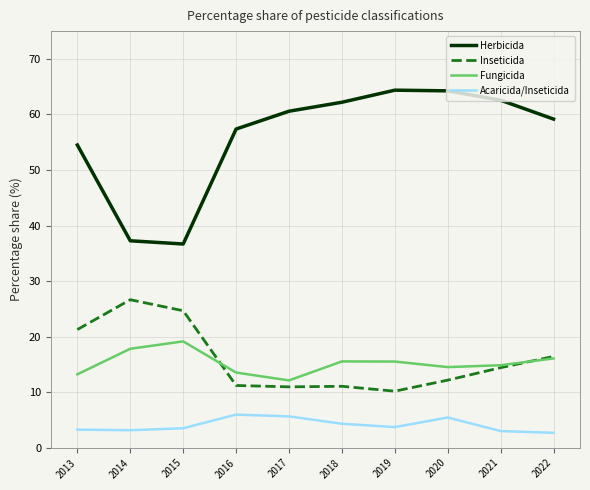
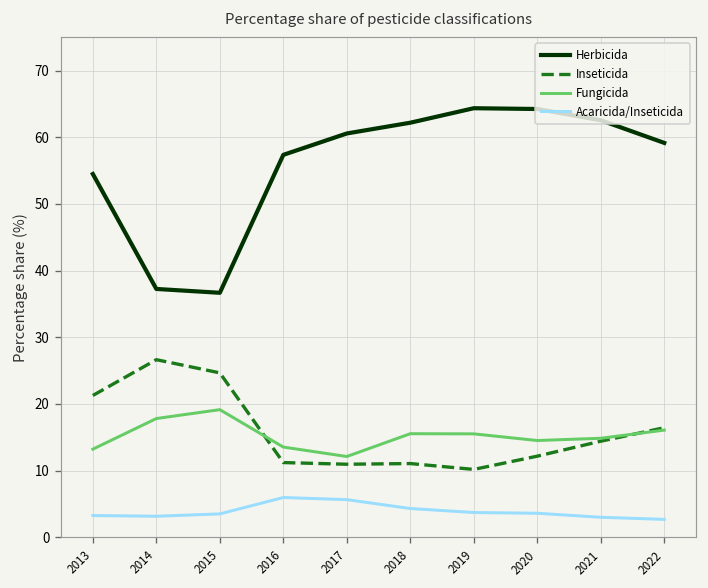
Acaricida/Inseticida, 2020: 5 -> 4
